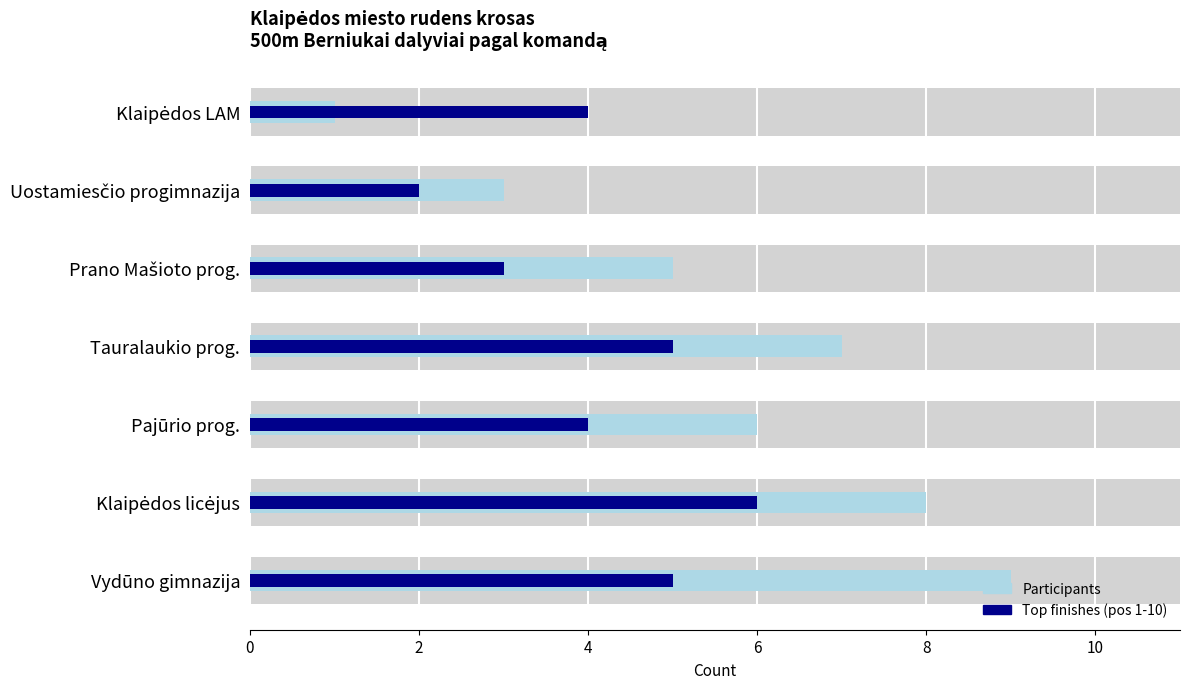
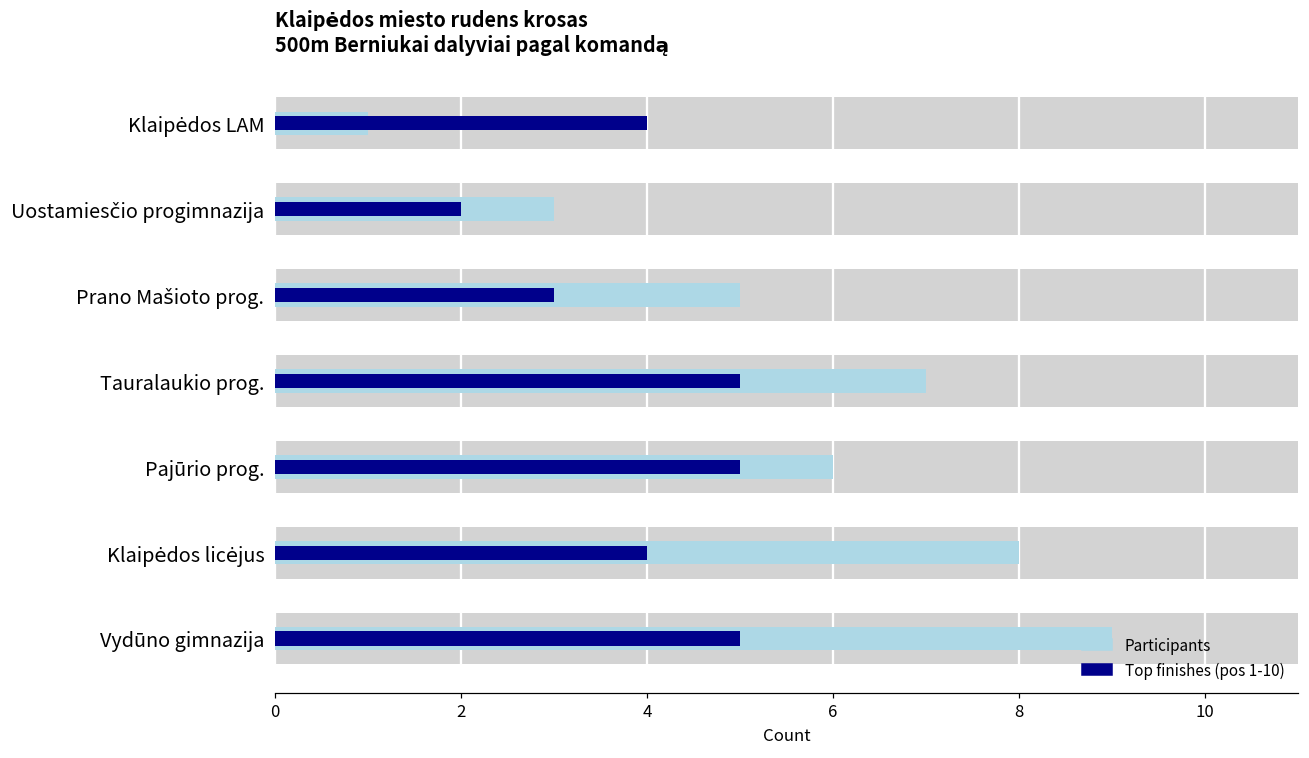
Top finishes (pos 1-10), Pajūrio prog.: 4 -> 5
Top finishes (pos 1-10), Klaipėdos licėjus: 6 -> 4
